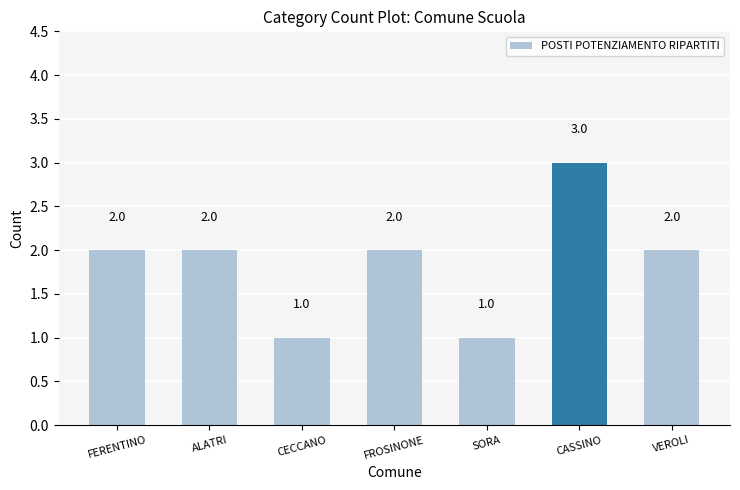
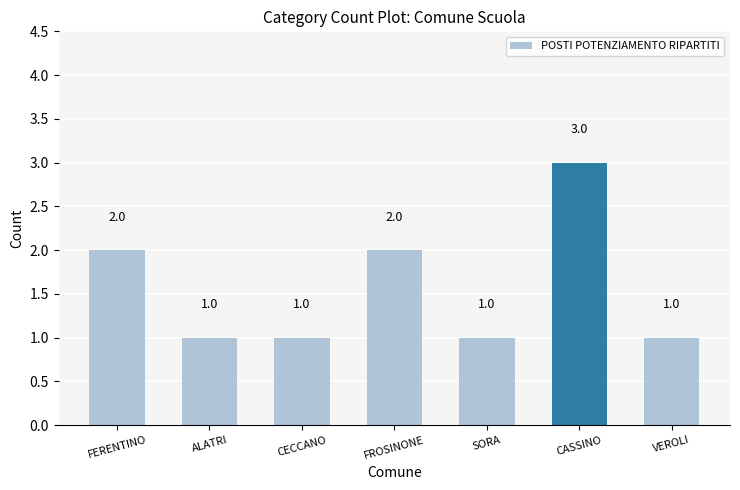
ALATRI: 2.0 -> 1.0
VEROLI: 2.0 -> 1.0
